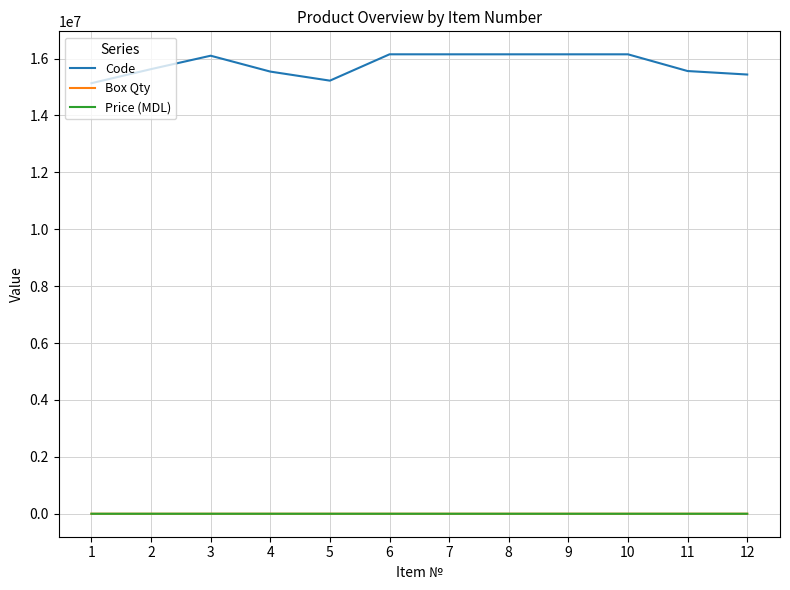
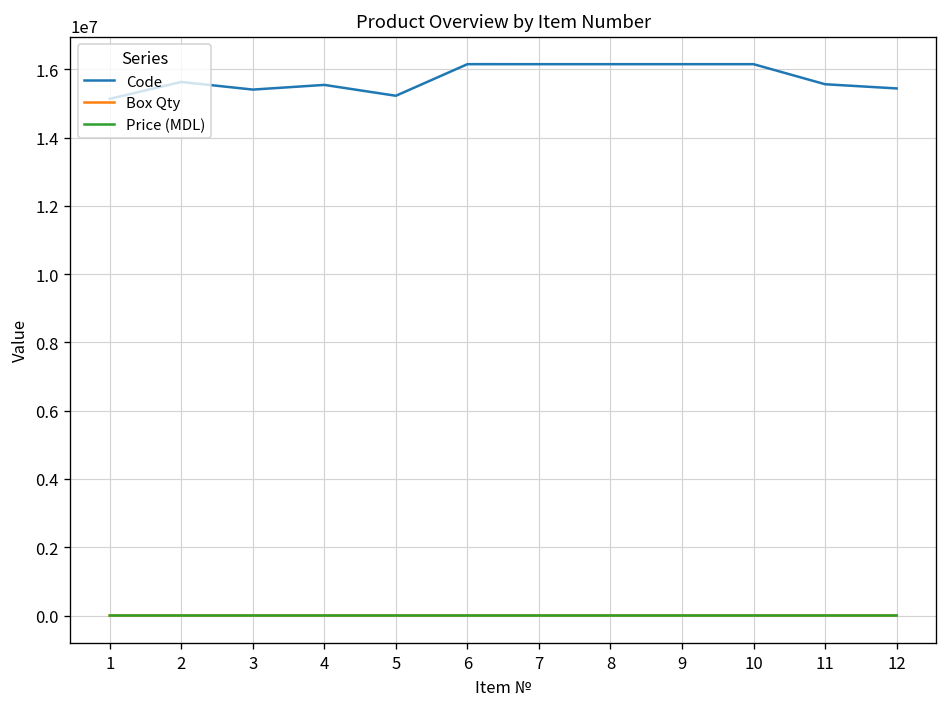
Code, 3: 16100000 -> 15400000
